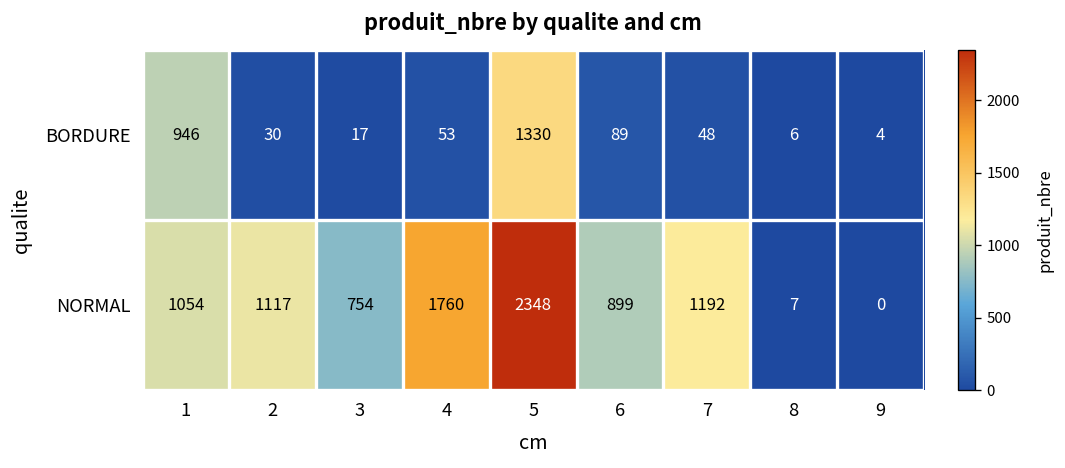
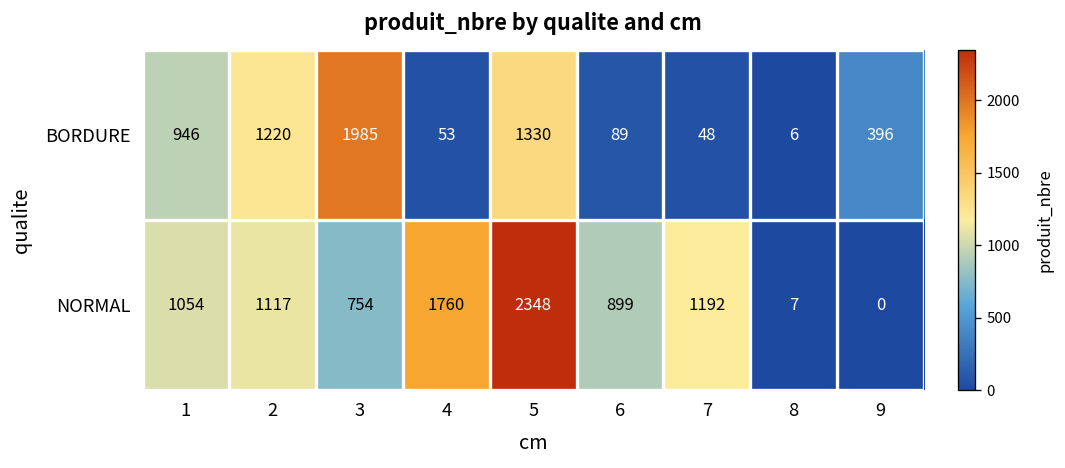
BORDURE, 2: 30 -> 1220
BORDURE, 3: 17 -> 1985
BORDURE, 9: 4 -> 396
